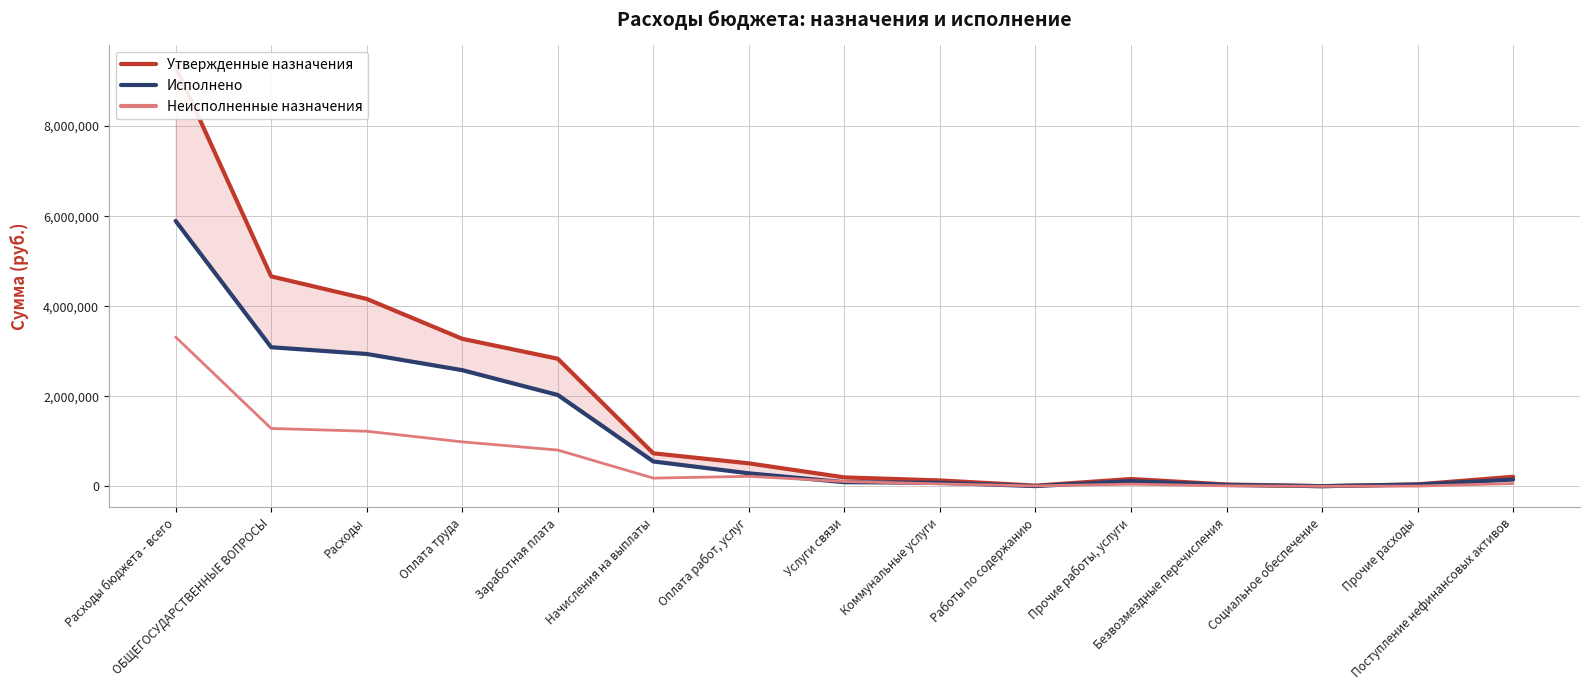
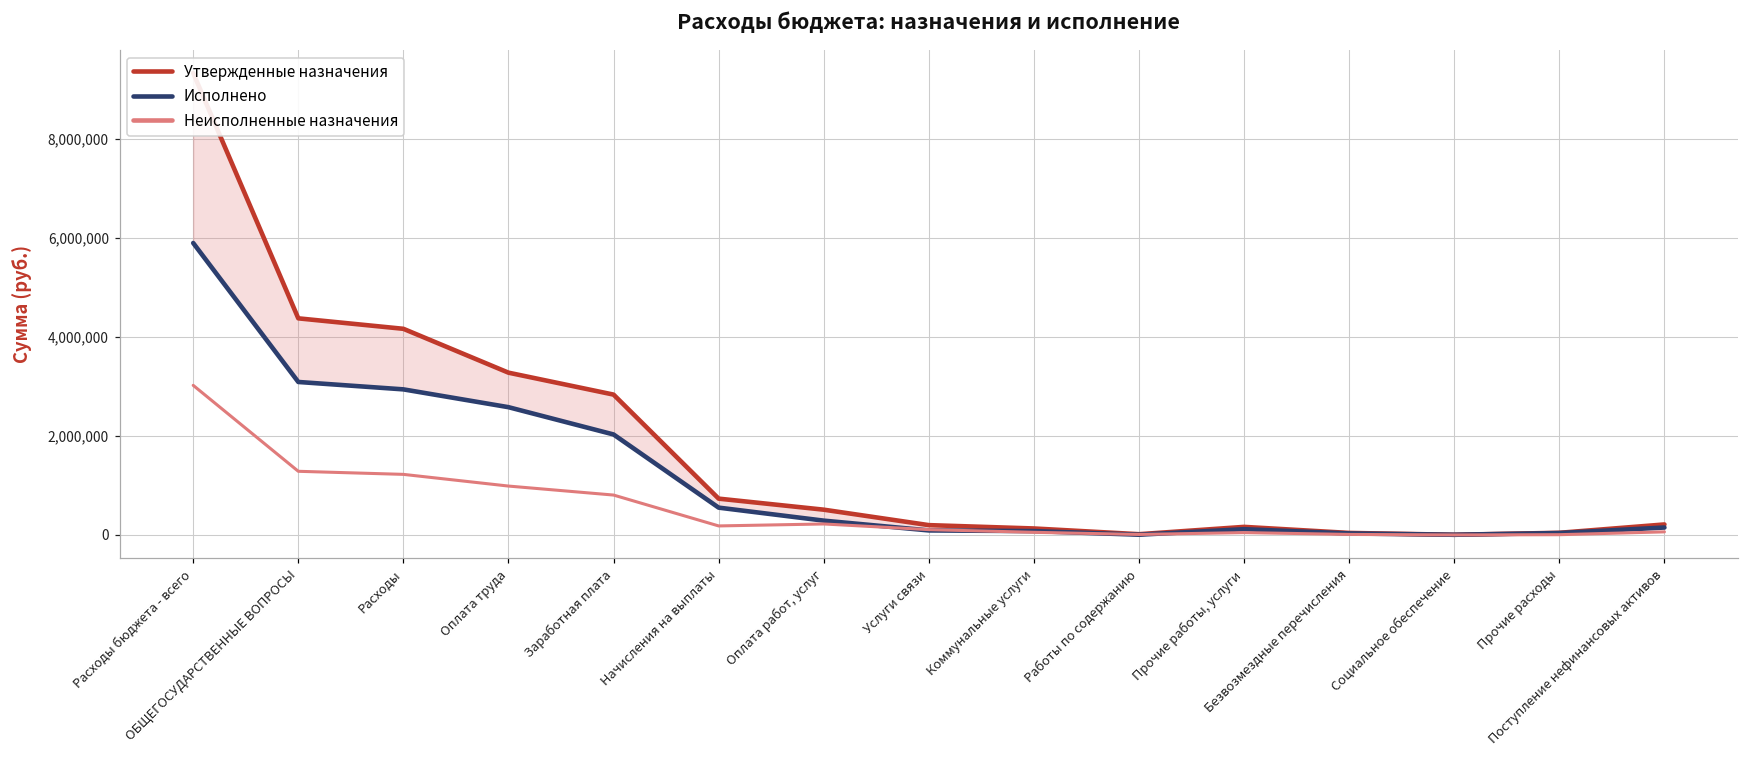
Неисполненные назначения, Расходы бюджета - всего: 3,300,000 -> 3,000,000
Утвержденные назначения, ОБЩЕГОСУДАРСТВЕННЫЕ ВОПРОСЫ: 4,700,000 -> 4,400,000
